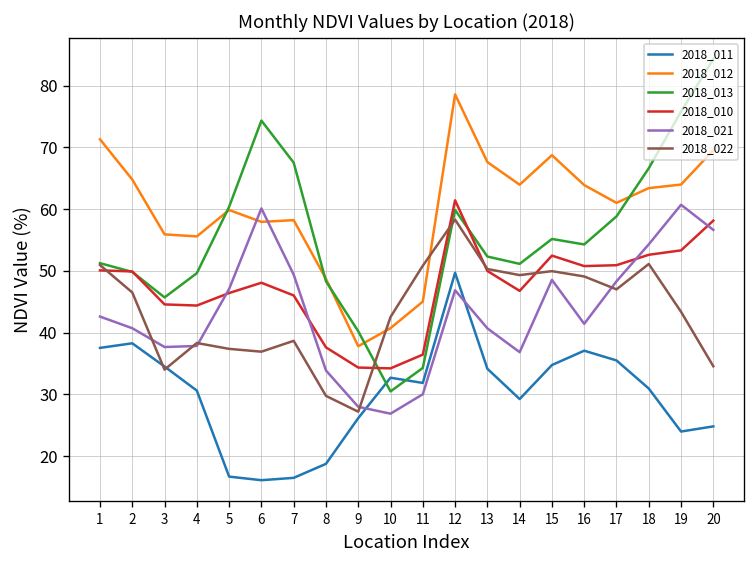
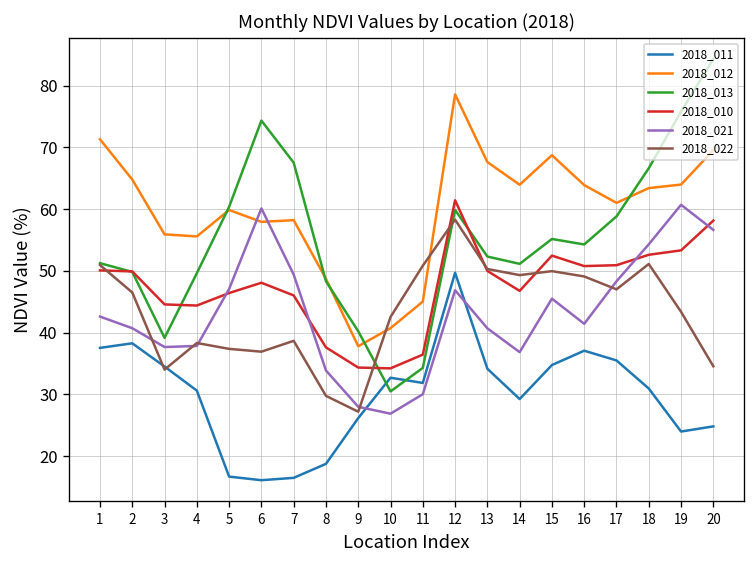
2018_013, 3: 46 -> 39
2018_021, 15: 49 -> 45
